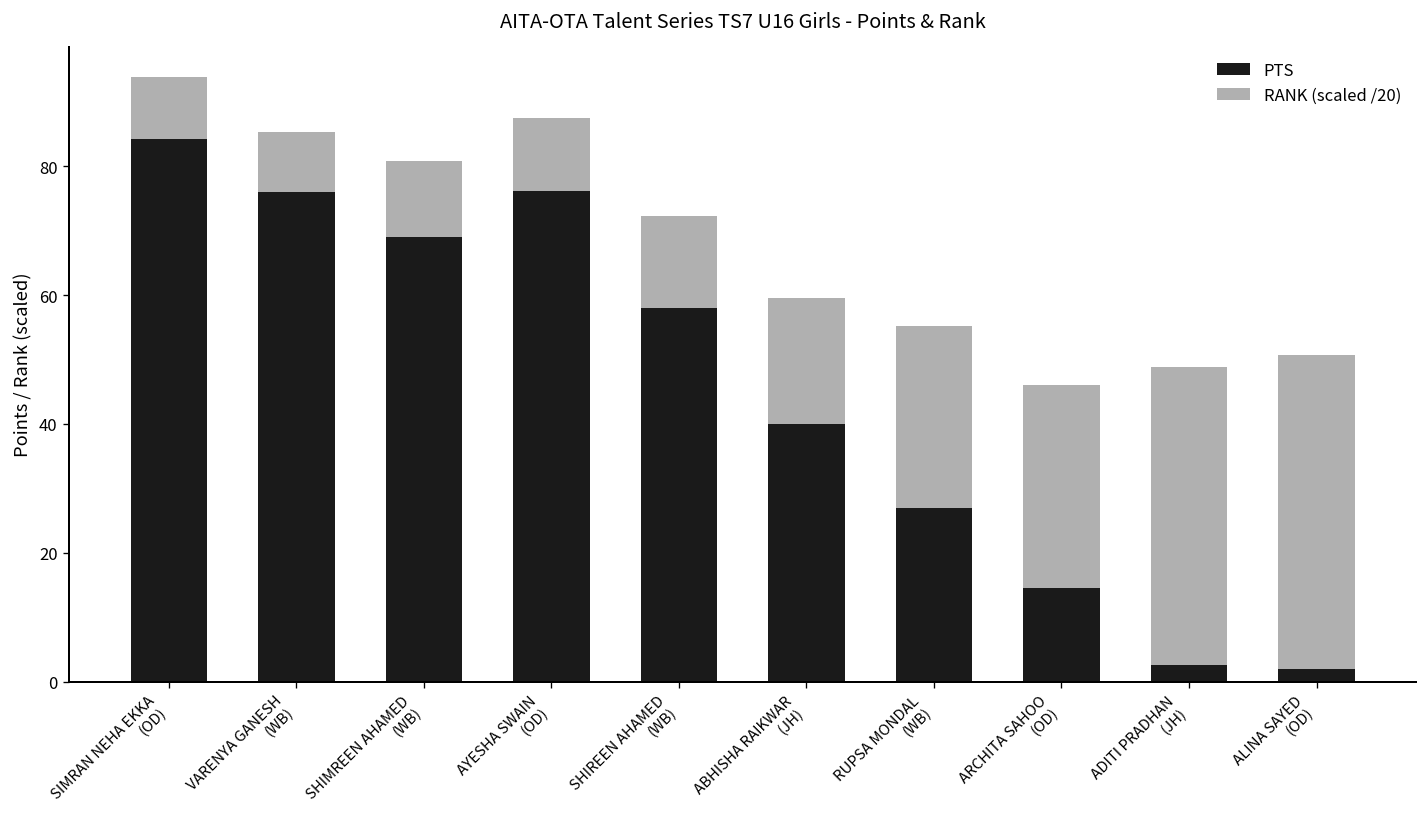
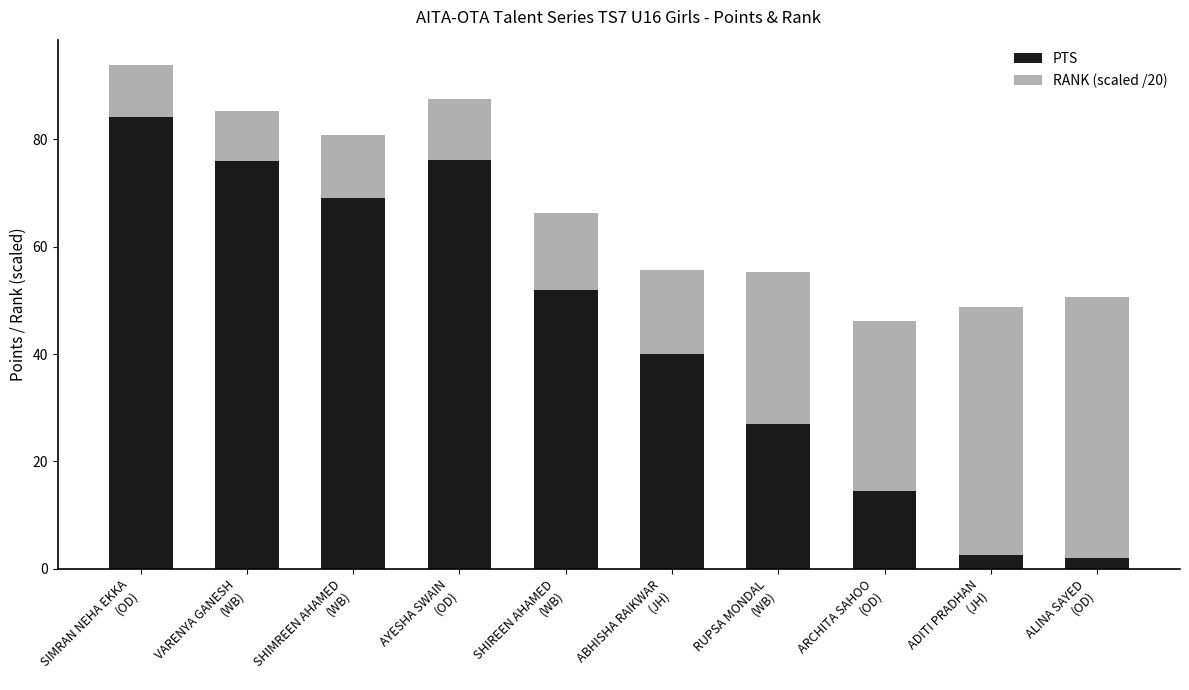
PTS, SHIREEN AHAMED (WB): 58 -> 52
RANK (scaled /20), ABHISHA RAIKWAR (JH): 20 -> 16
